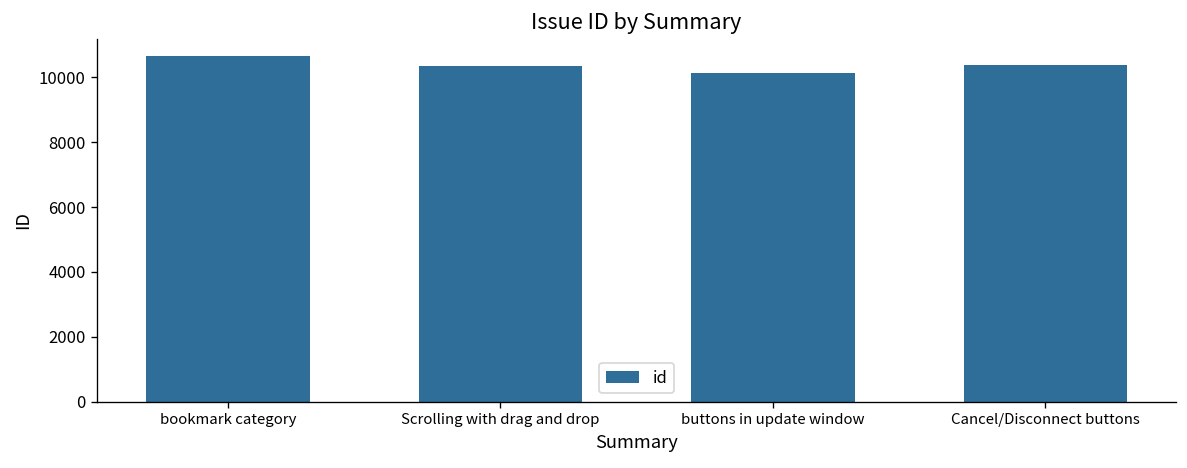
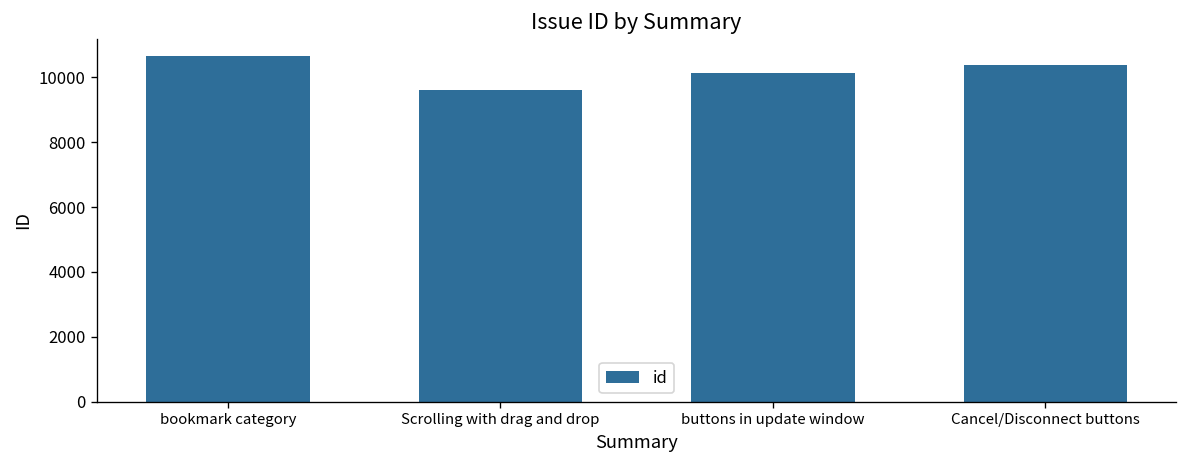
Scrolling with drag and drop: 10300 -> 9600
